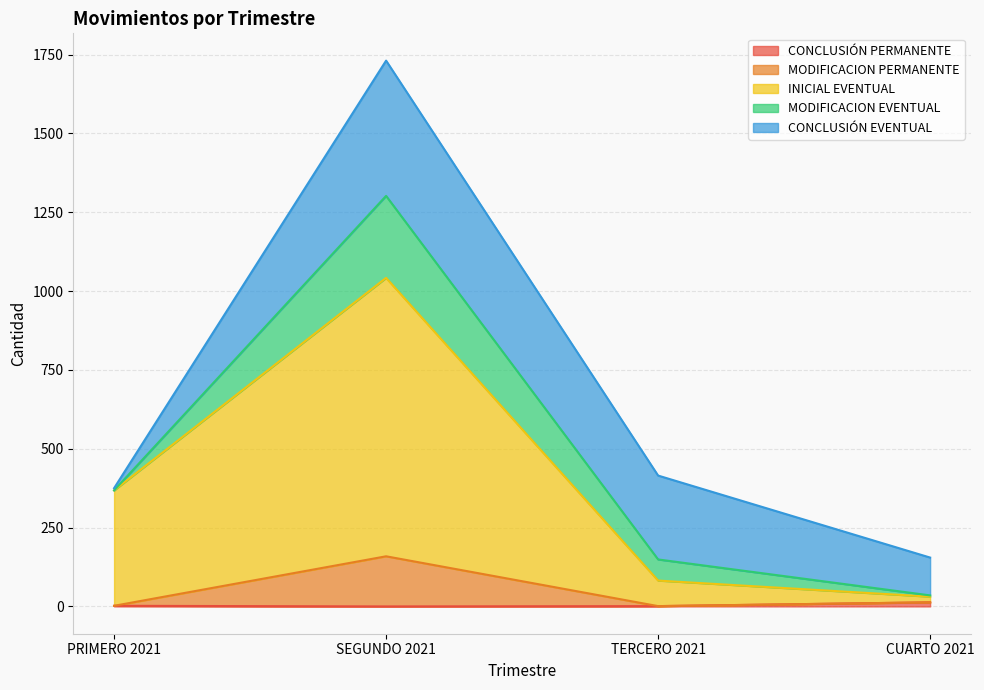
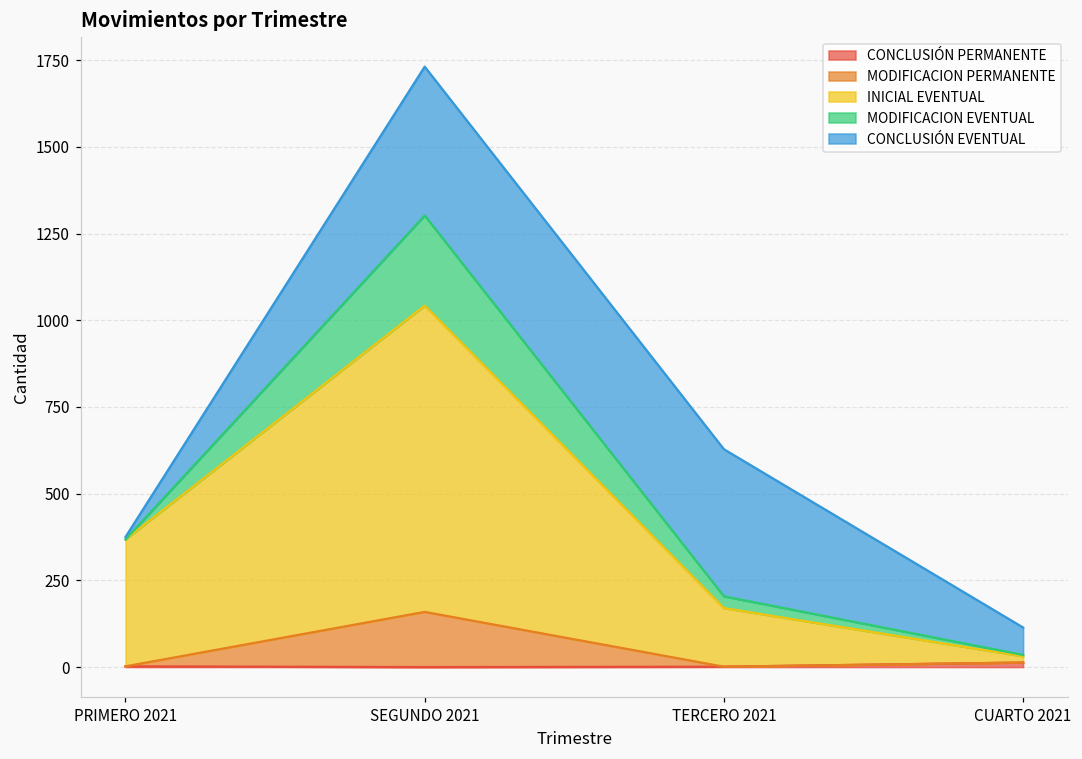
INICIAL EVENTUAL, TERCERO 2021: 80 -> 170
MODIFICACION EVENTUAL, TERCERO 2021: 70 -> 30
CONCLUSIÓN EVENTUAL, TERCERO 2021: 270 -> 420
CONCLUSIÓN EVENTUAL, CUARTO 2021: 120 -> 80
